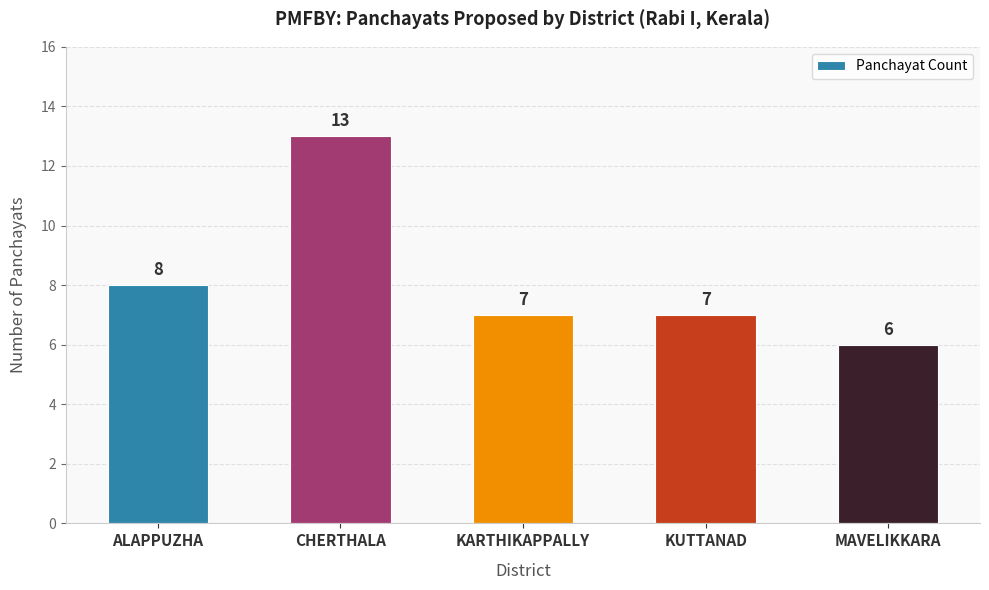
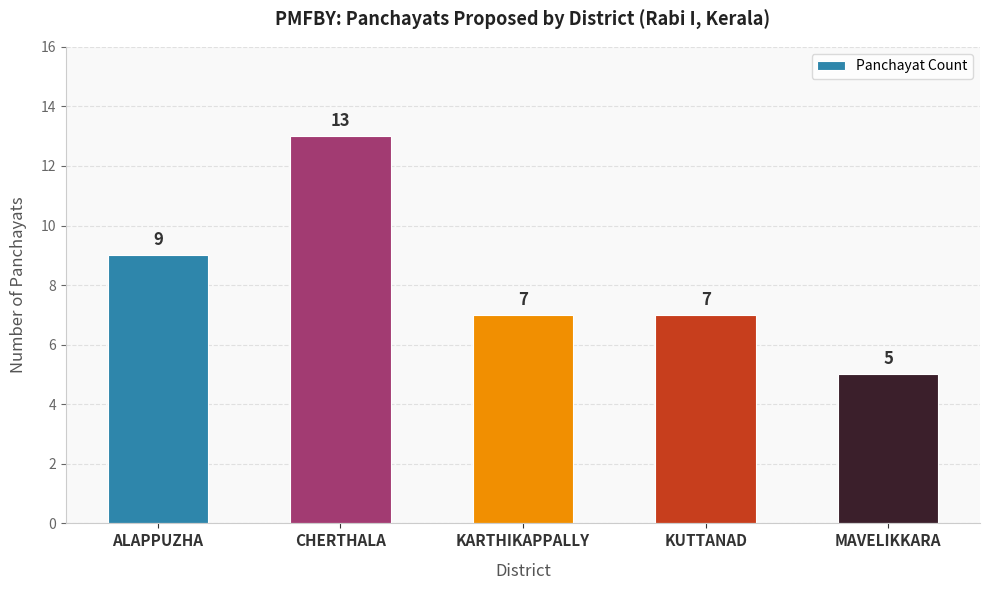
ALAPPUZHA: 8 -> 9
MAVELIKKARA: 6 -> 5
